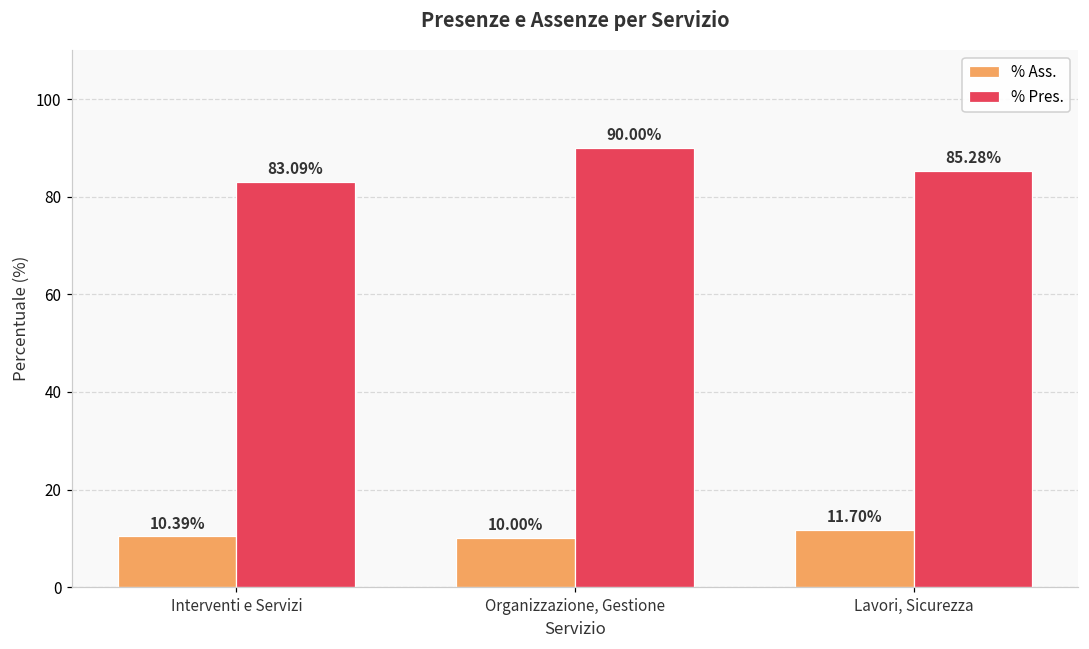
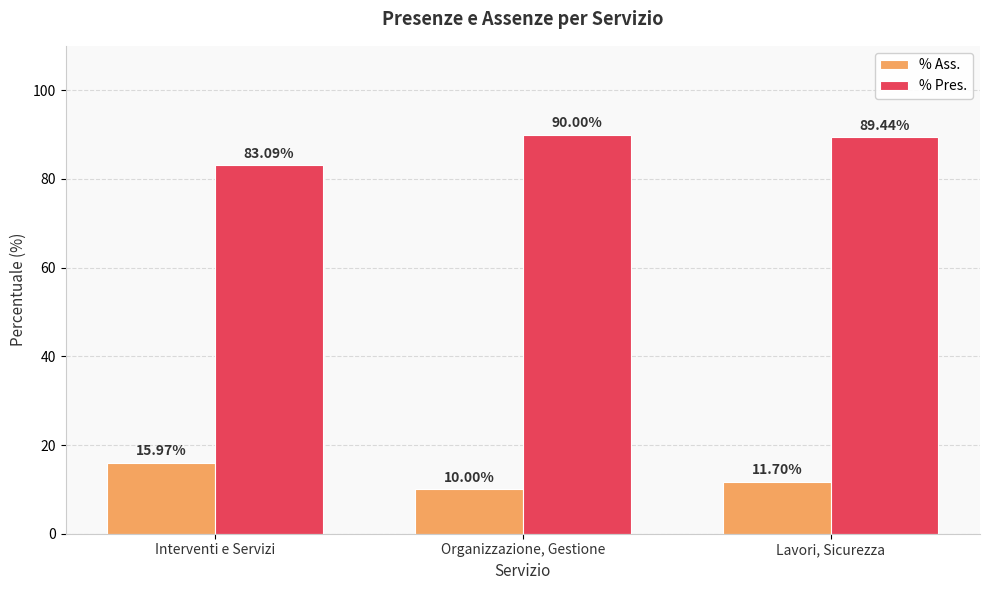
% Ass., Interventi e Servizi: 10.39% -> 15.97%
% Pres., Lavori, Sicurezza: 85.28% -> 89.44%
